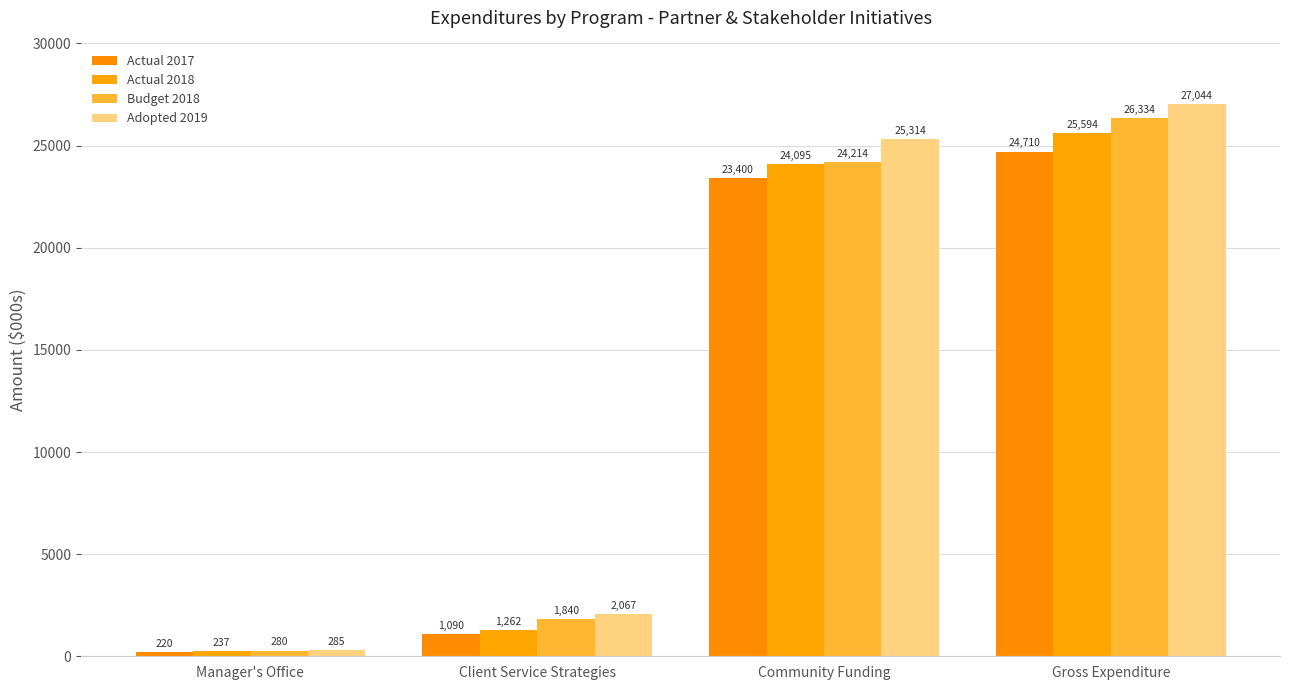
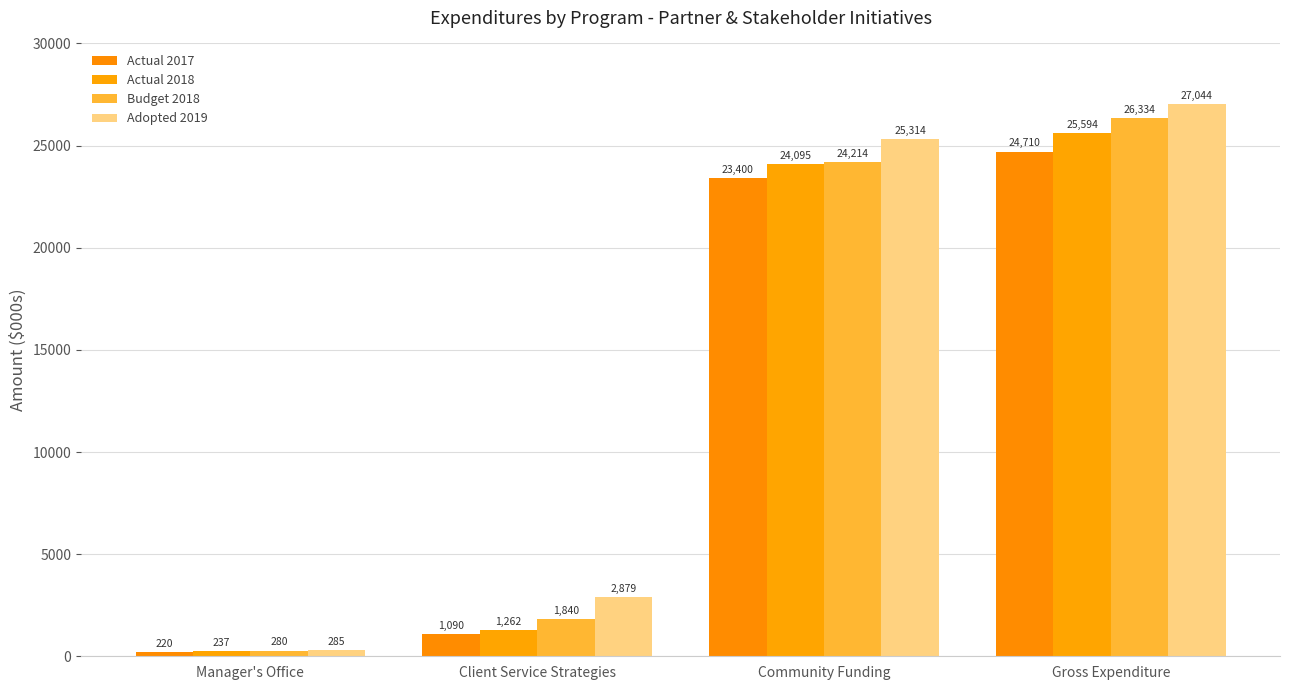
Adopted 2019, Client Service Strategies: 2,067 -> 2,879
